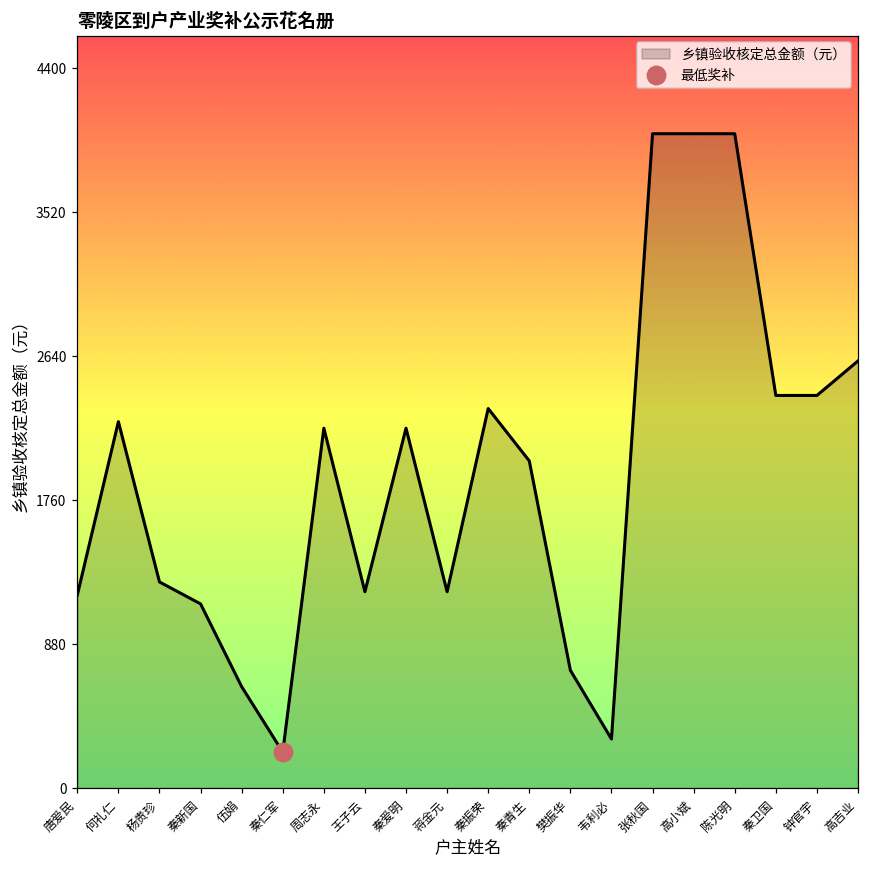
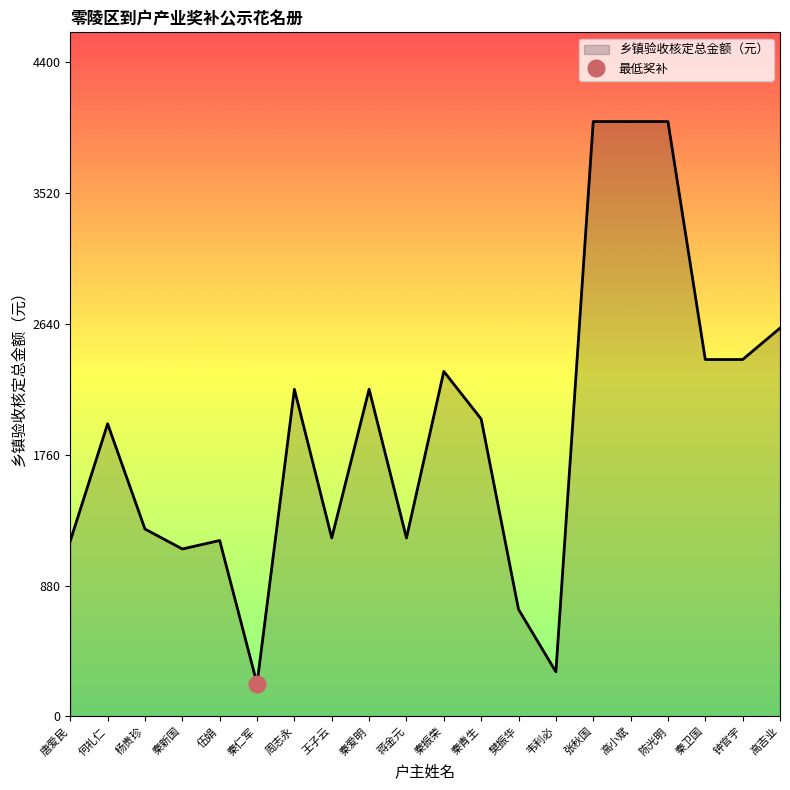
乡镇验收核定总金额（元）, 何礼仁: 2240 -> 1970
乡镇验收核定总金额（元）, 伍娟: 620 -> 1180
